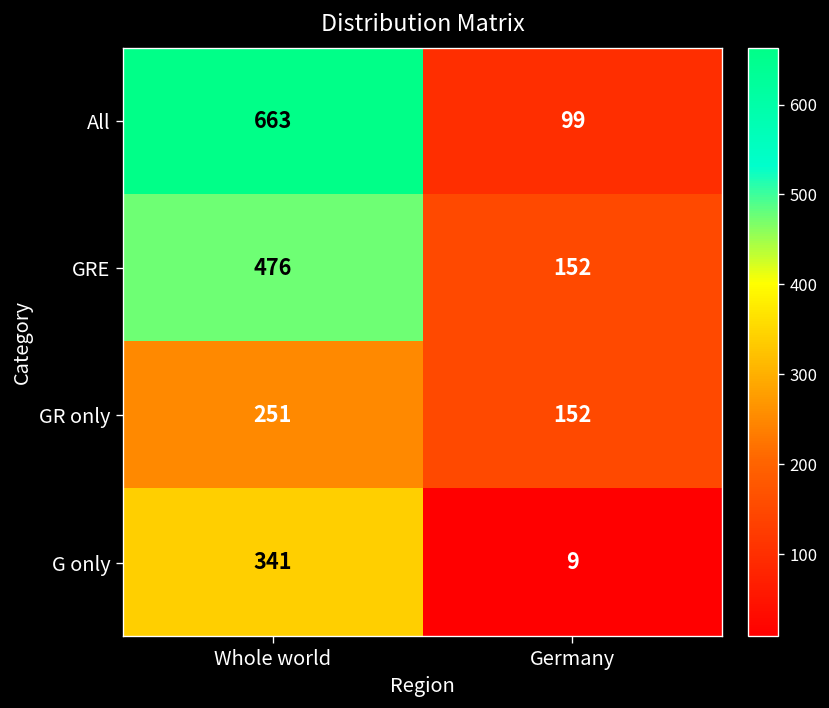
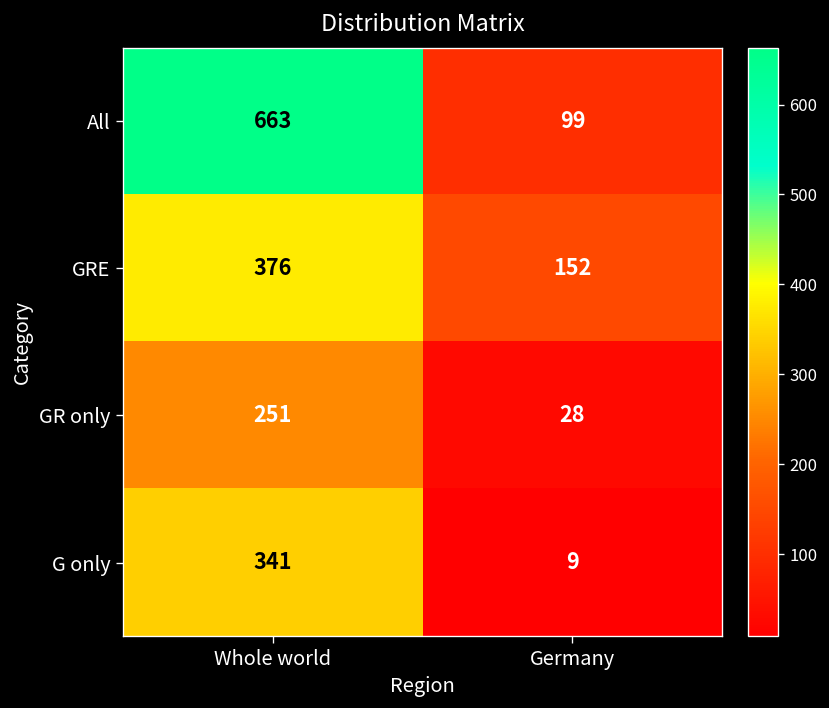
GRE, Whole world: 476 -> 376
GR only, Germany: 152 -> 28
